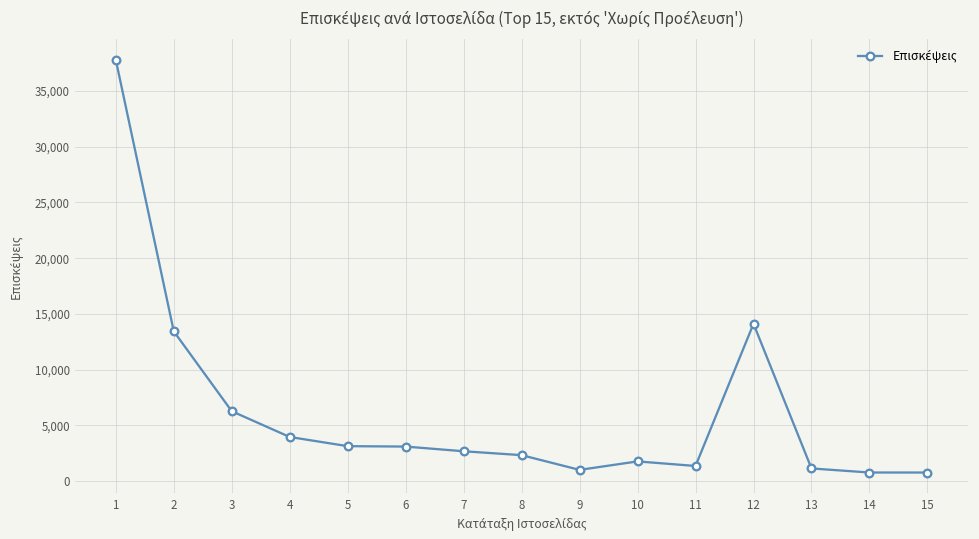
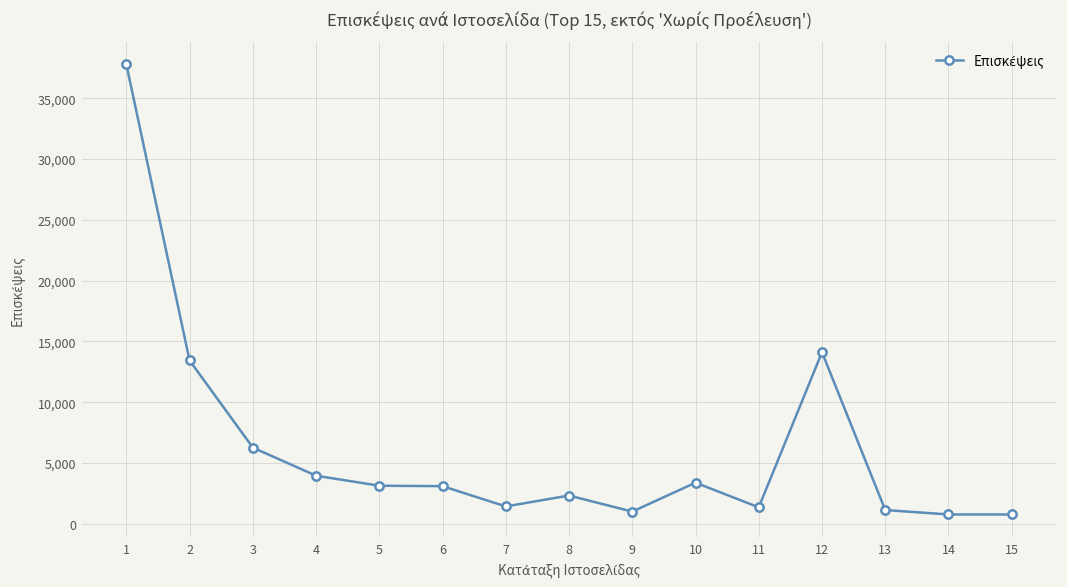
7: 2,700 -> 1,400
10: 1,800 -> 3,400
